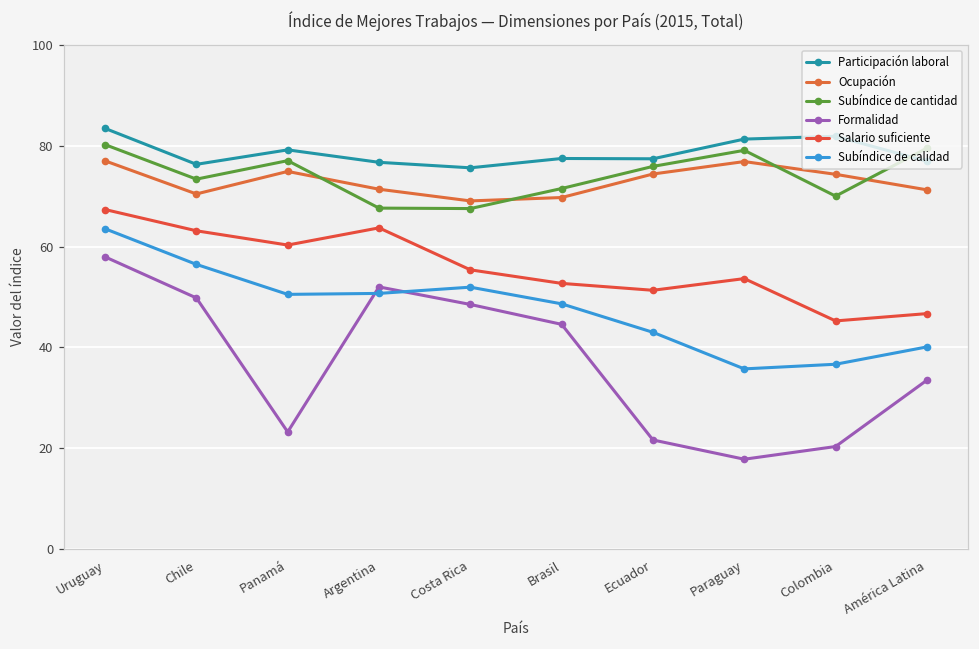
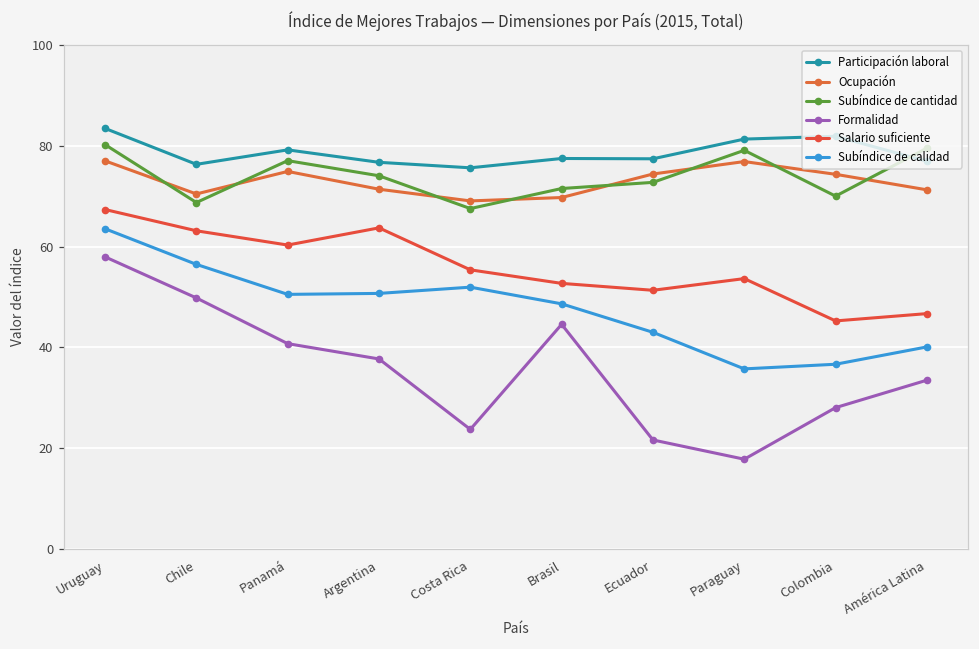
Subíndice de cantidad, Chile: 73 -> 69
Formalidad, Panamá: 23 -> 41
Subíndice de cantidad, Argentina: 68 -> 74
Formalidad, Argentina: 52 -> 38
Formalidad, Costa Rica: 49 -> 24
Subíndice de cantidad, Ecuador: 76 -> 73
Formalidad, Colombia: 20 -> 28
